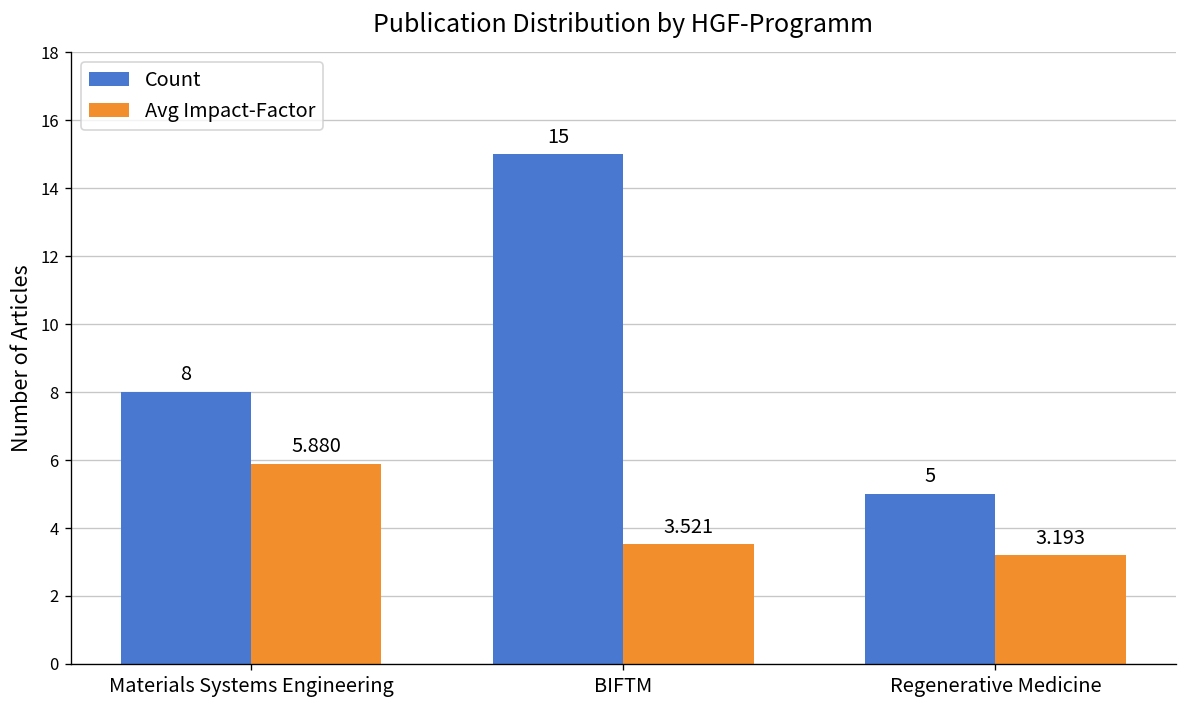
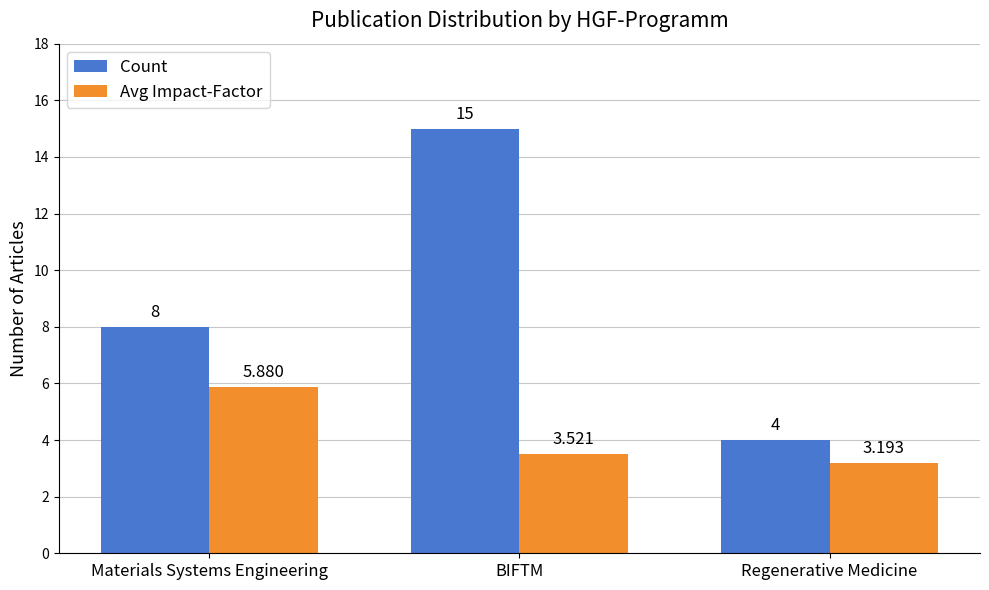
Count, Regenerative Medicine: 5 -> 4
